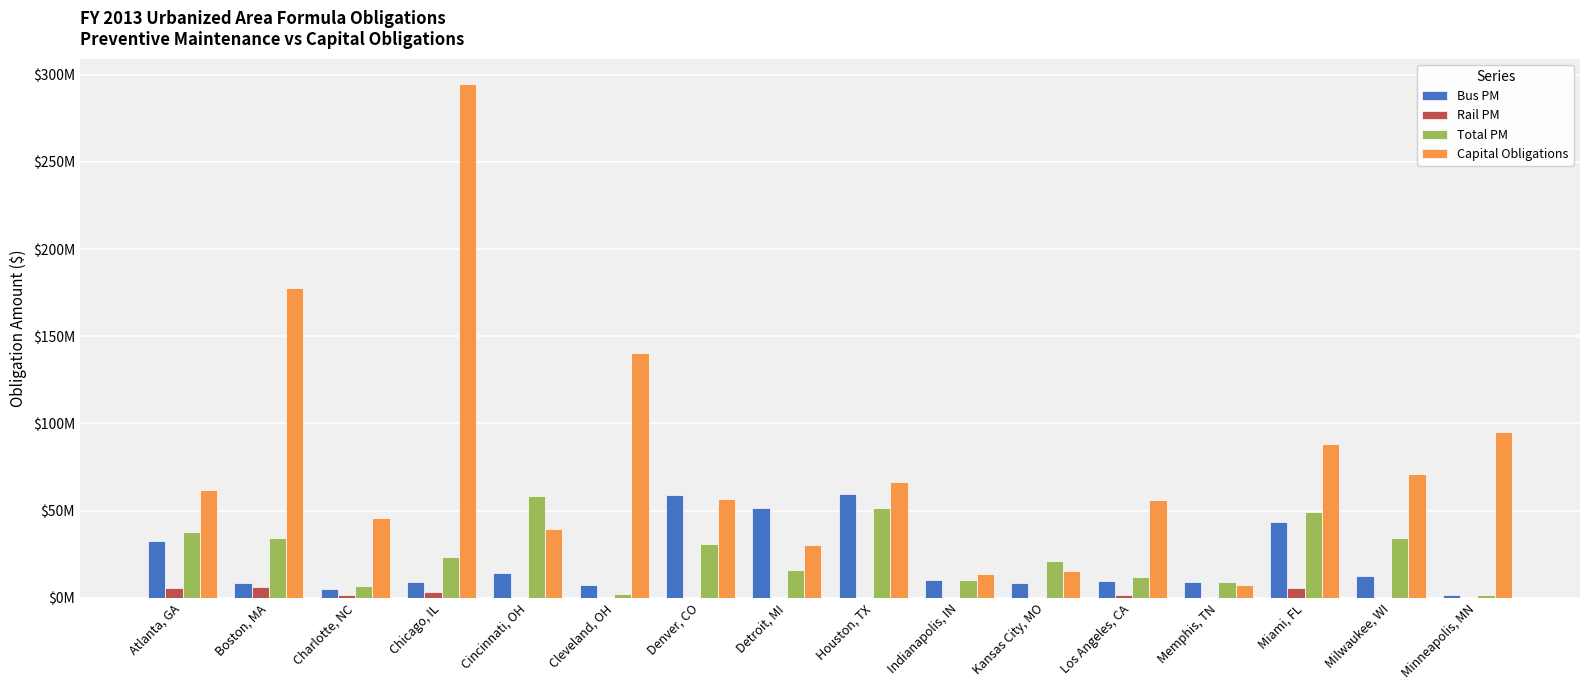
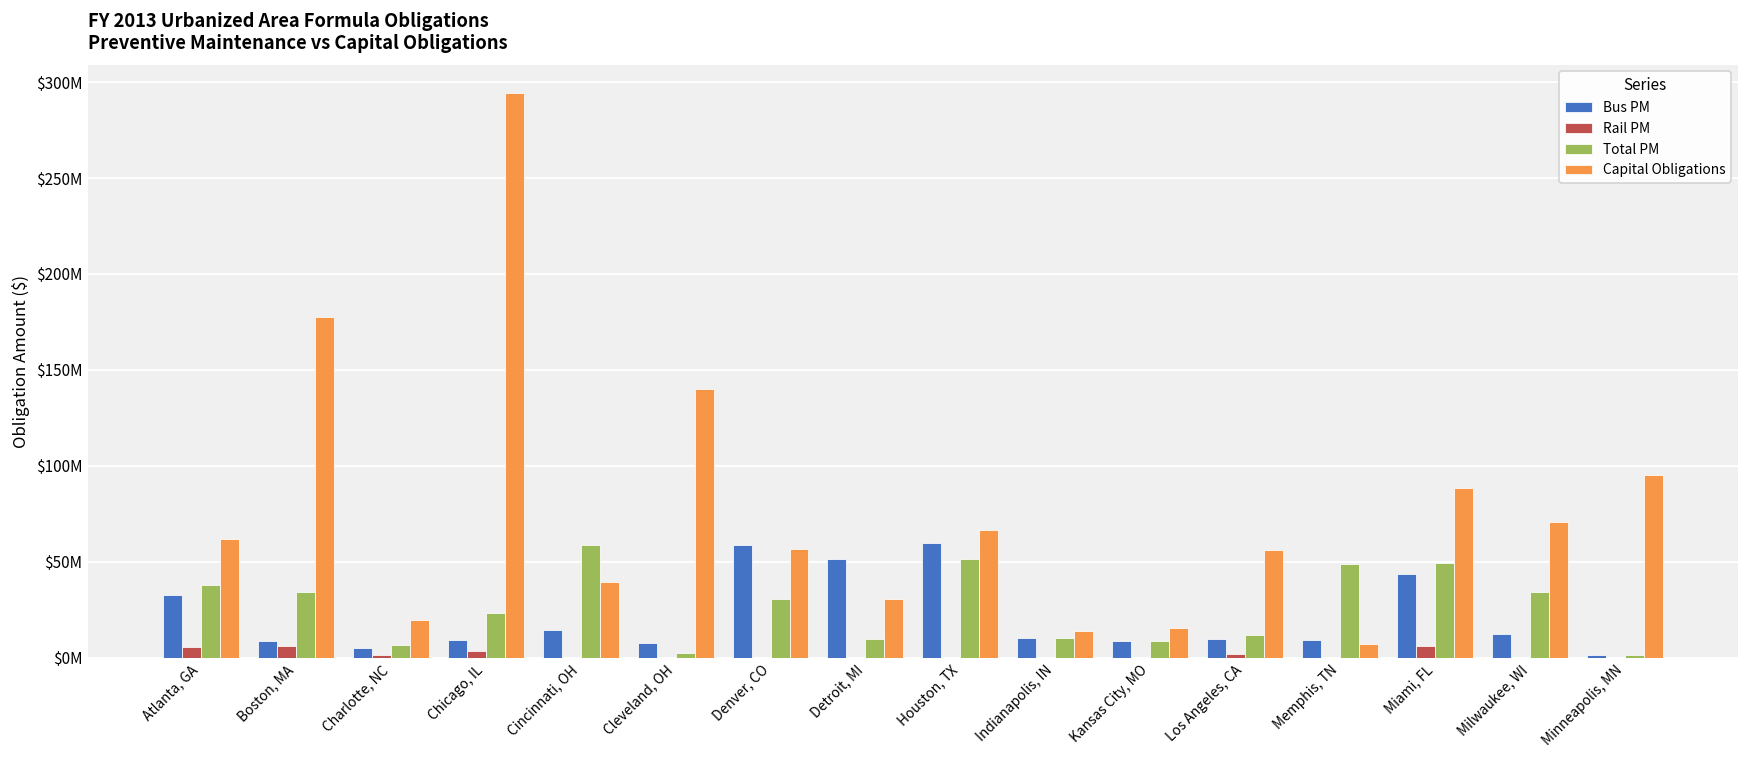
Capital Obligations, Charlotte, NC: $46000000 -> $20000000
Total PM, Detroit, MI: $16000000 -> $10000000
Total PM, Kansas City, MO: $21000000 -> $9000000
Total PM, Memphis, TN: $9000000 -> $49000000
